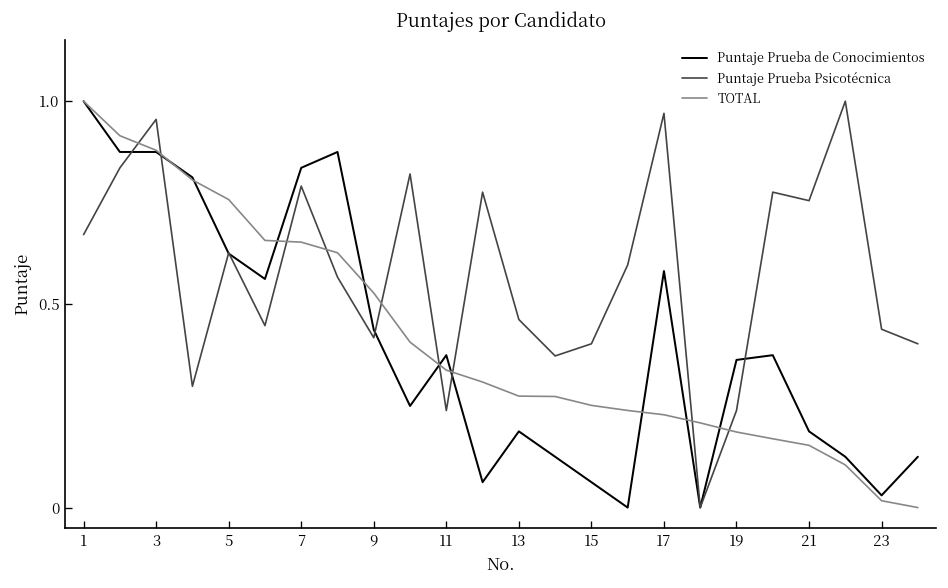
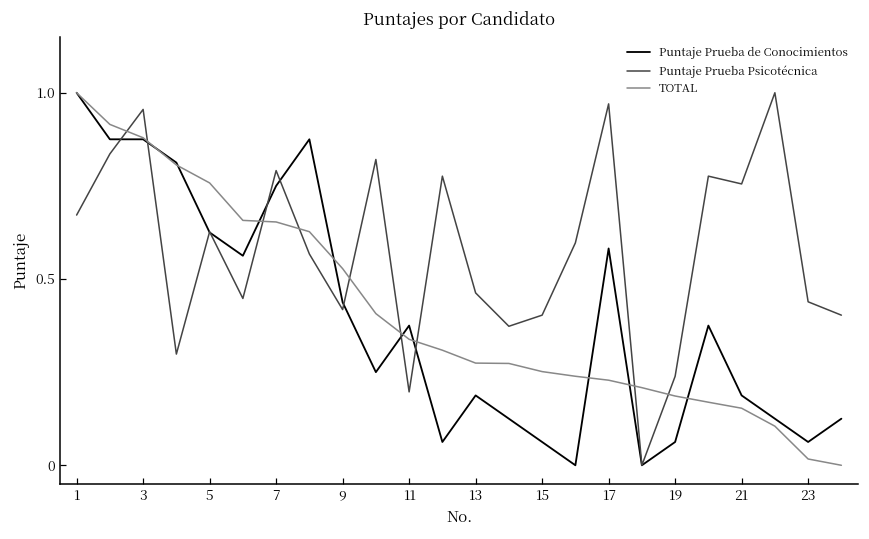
Puntaje Prueba de Conocimientos, 7: 0.84 -> 0.75
Puntaje Prueba Psicotécnica, 11: 0.24 -> 0.20
Puntaje Prueba de Conocimientos, 19: 0.36 -> 0.06
Puntaje Prueba de Conocimientos, 23: 0.03 -> 0.06
